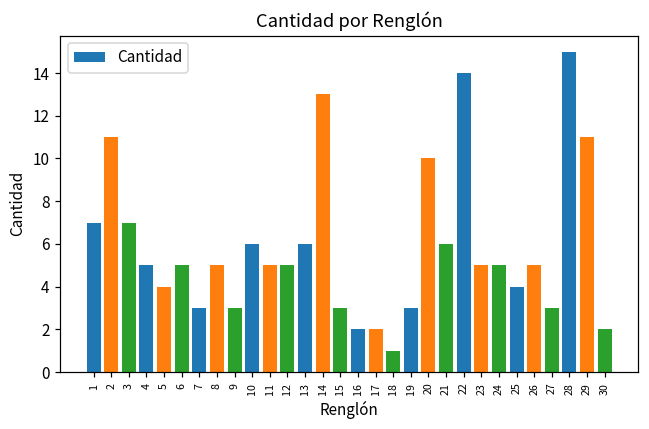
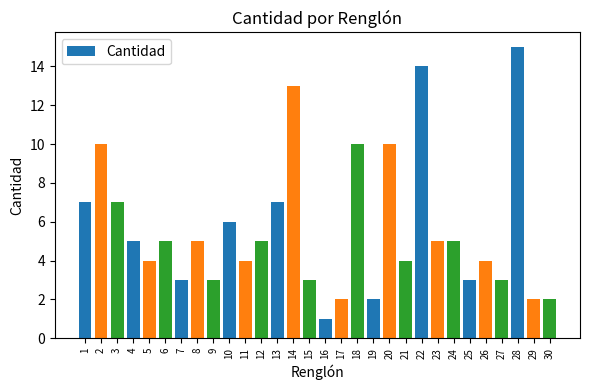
2: 11 -> 10
11: 5 -> 4
13: 6 -> 7
16: 2 -> 1
18: 1 -> 10
19: 3 -> 2
21: 6 -> 4
25: 4 -> 3
26: 5 -> 4
29: 11 -> 2
